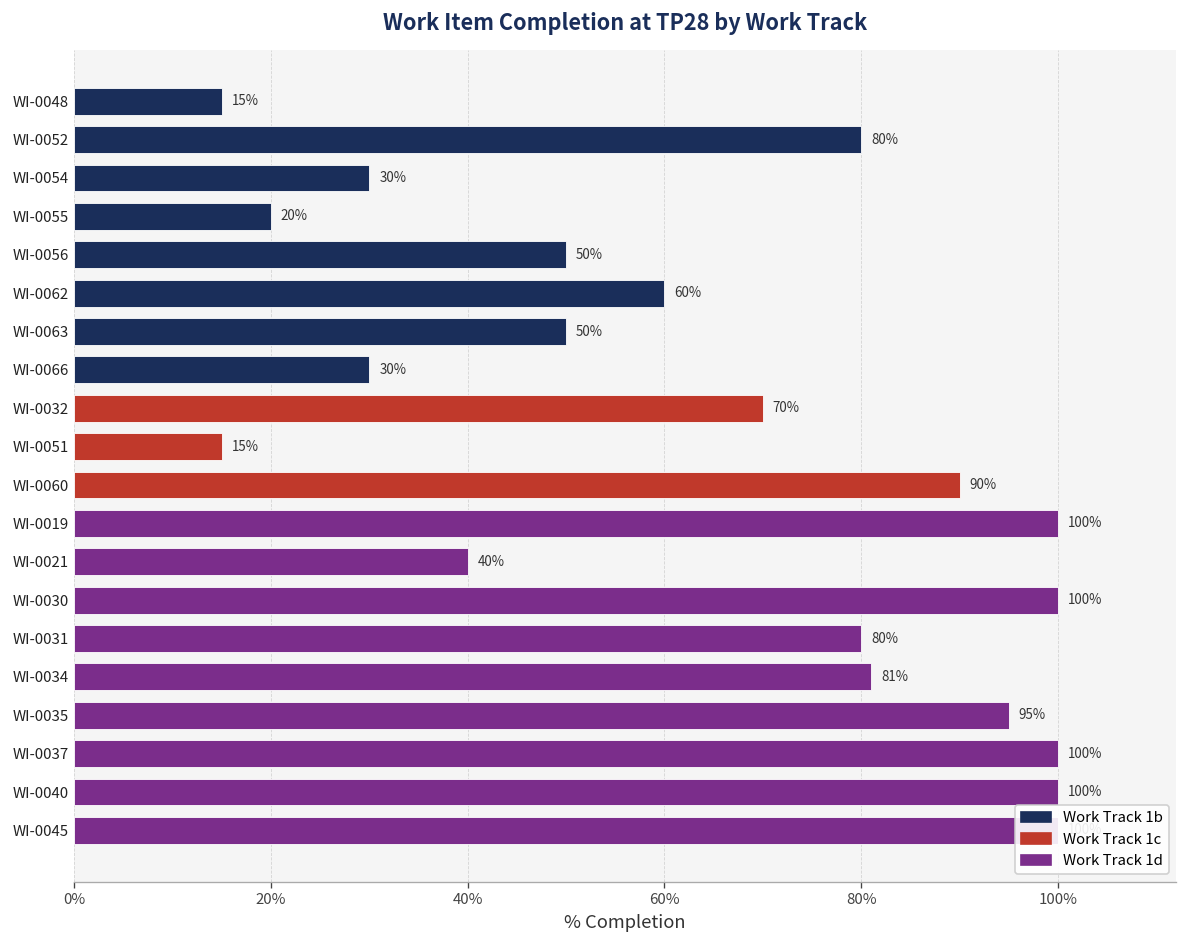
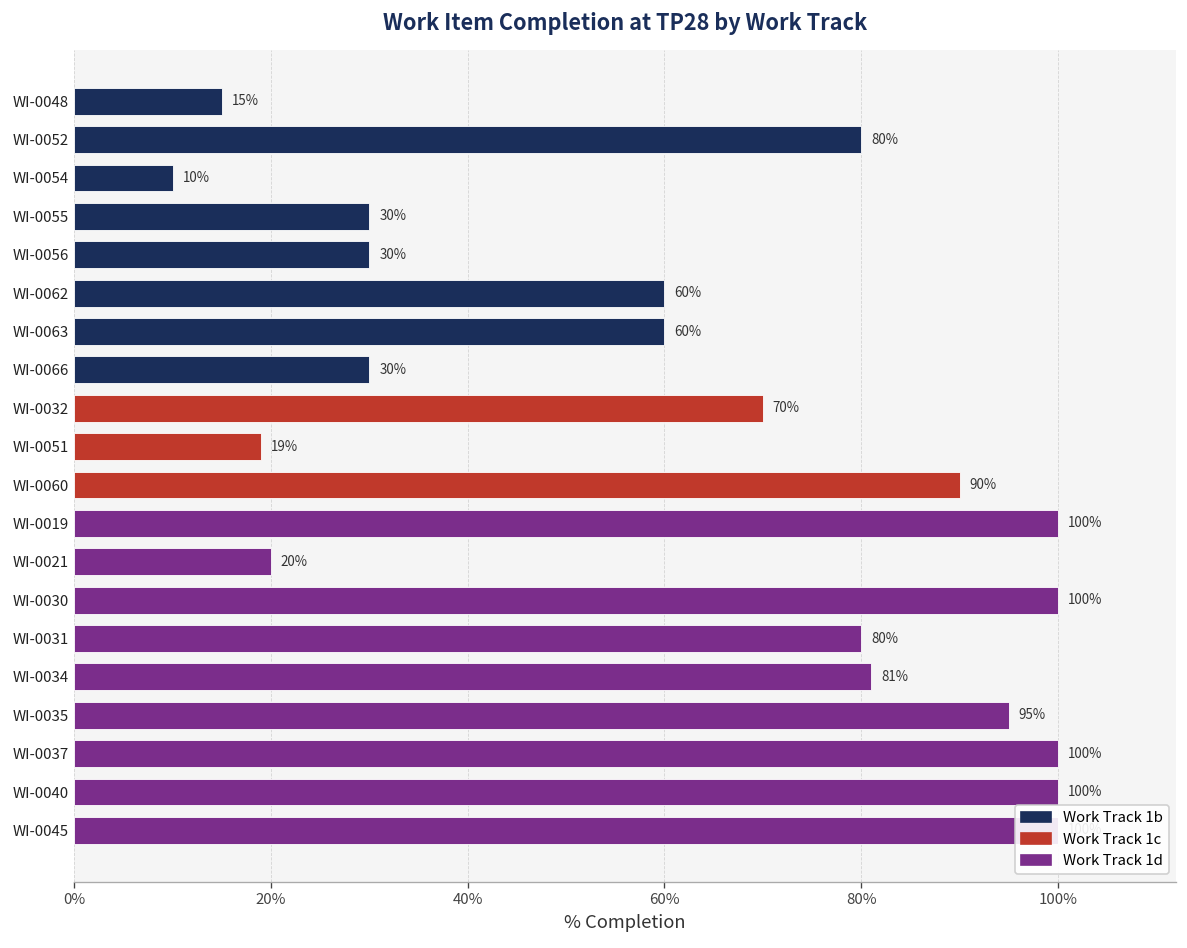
WI-0054: 30% -> 10%
WI-0055: 20% -> 30%
WI-0056: 50% -> 30%
WI-0063: 50% -> 60%
WI-0051: 15% -> 19%
WI-0021: 40% -> 20%
